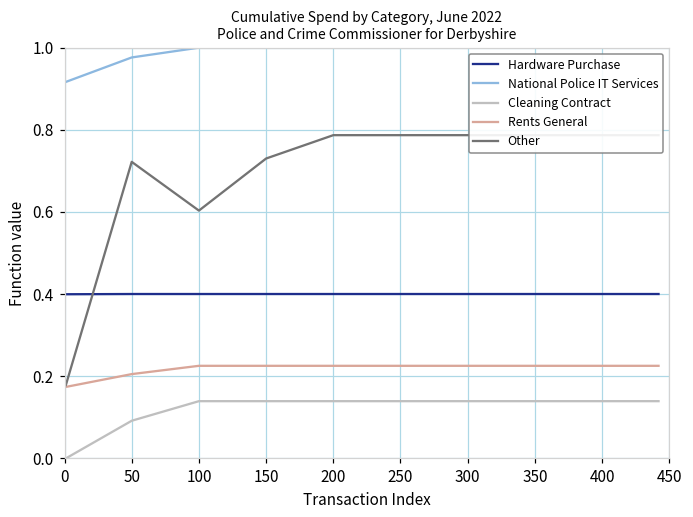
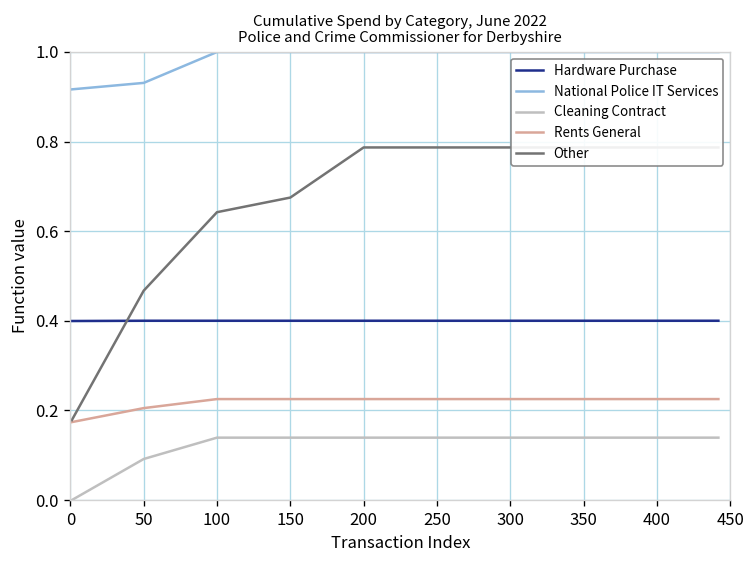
National Police IT Services, 50: 0.98 -> 0.93
Other, 50: 0.72 -> 0.47
Other, 100: 0.60 -> 0.64
Other, 150: 0.73 -> 0.68
